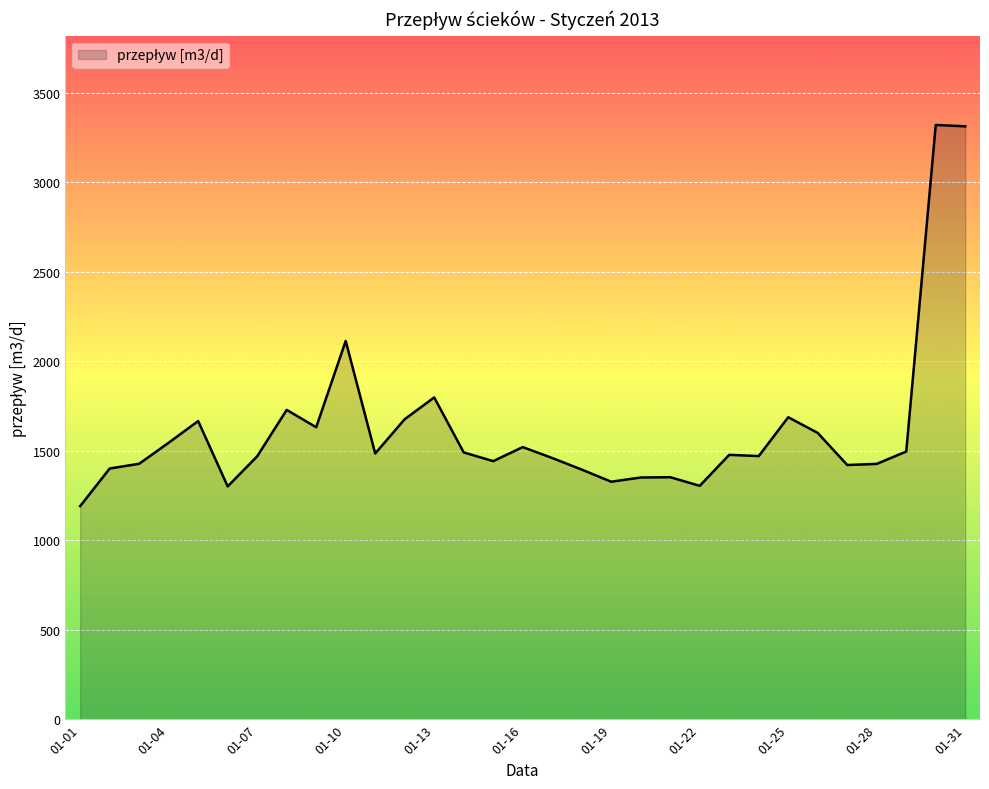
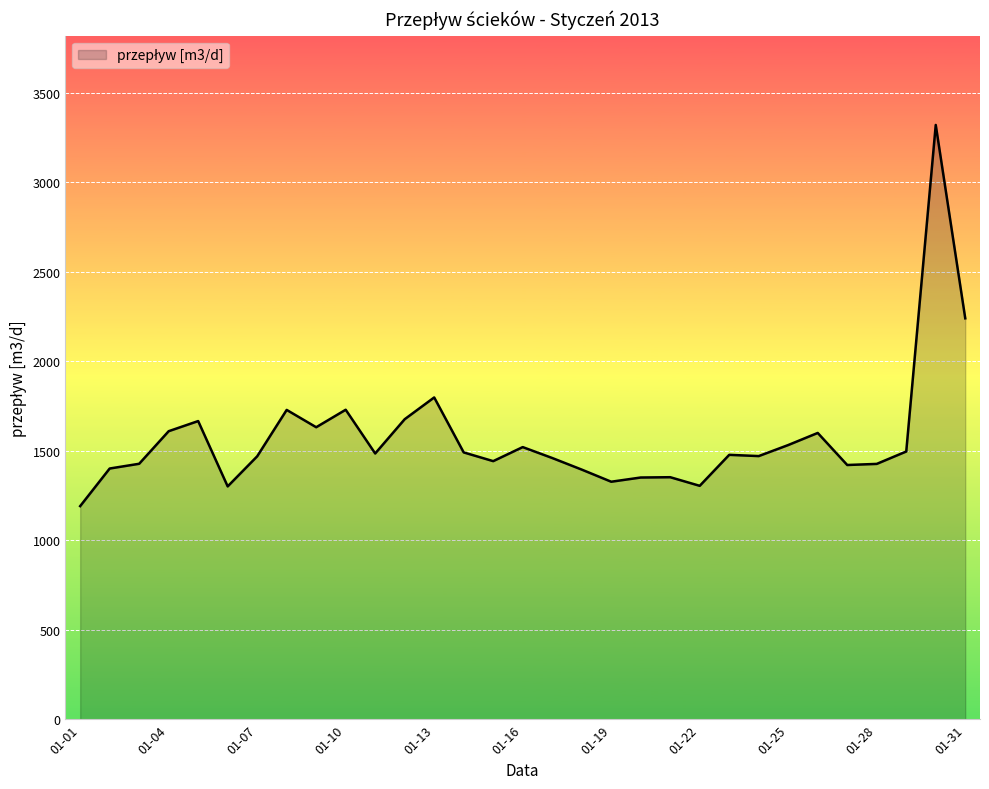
01-04: 1550 -> 1610
01-10: 2110 -> 1730
01-25: 1690 -> 1530
01-31: 3310 -> 2240
